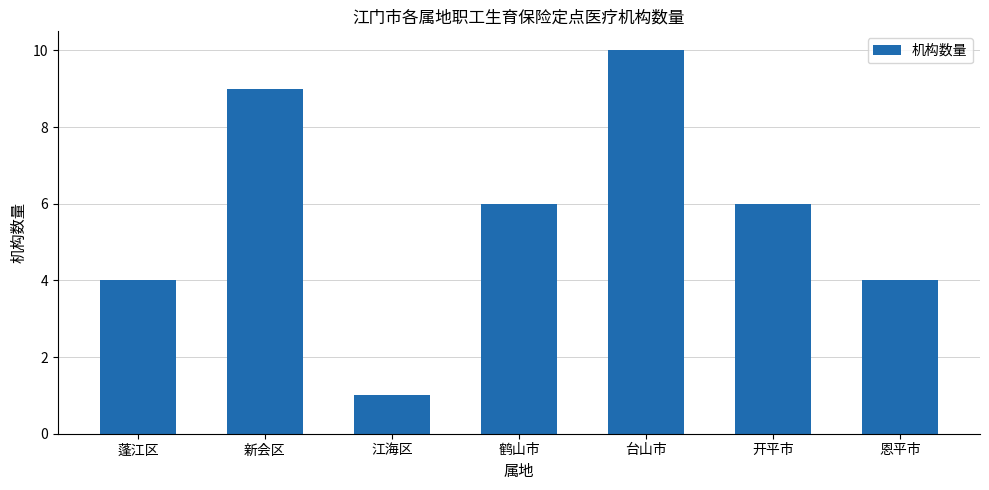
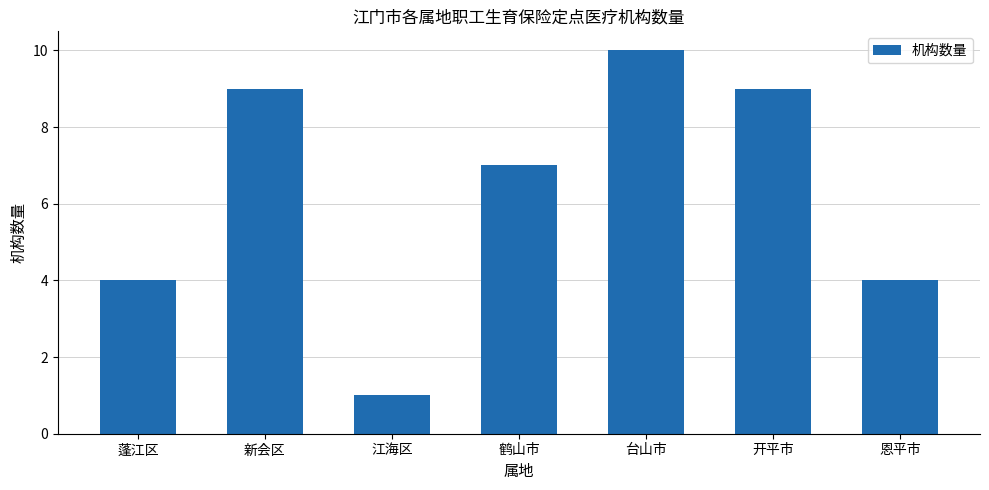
鹤山市: 6 -> 7
开平市: 6 -> 9
